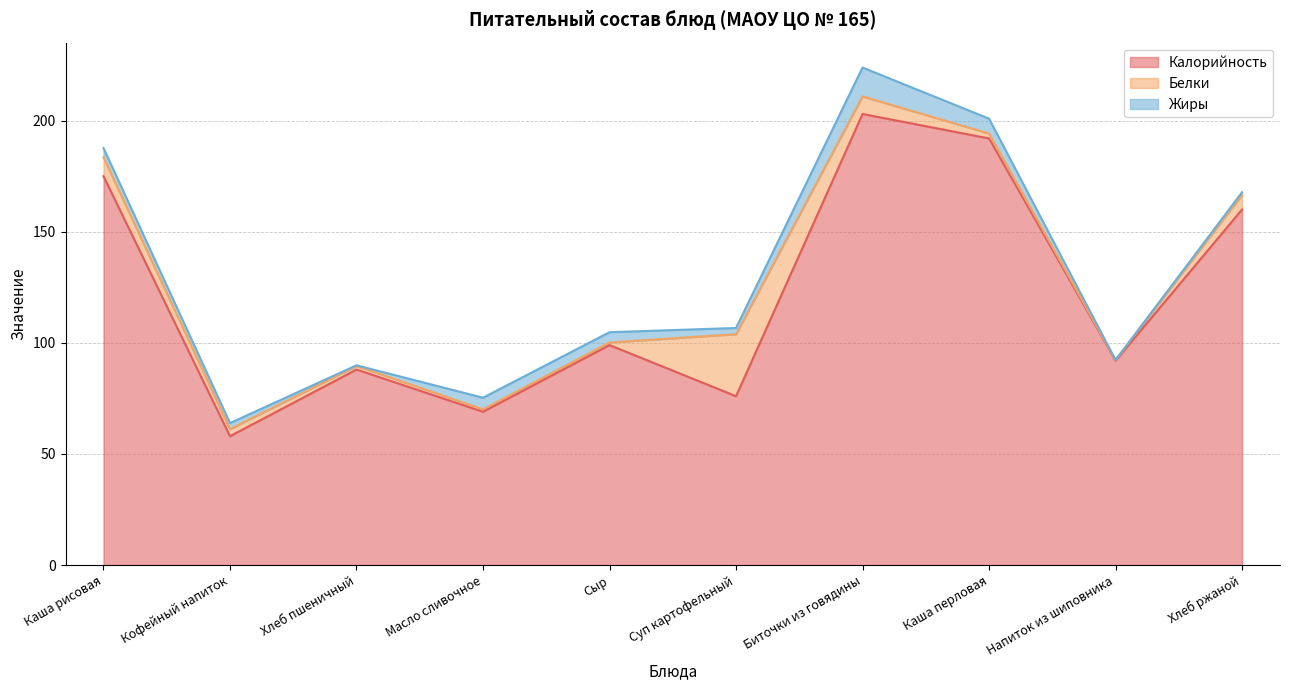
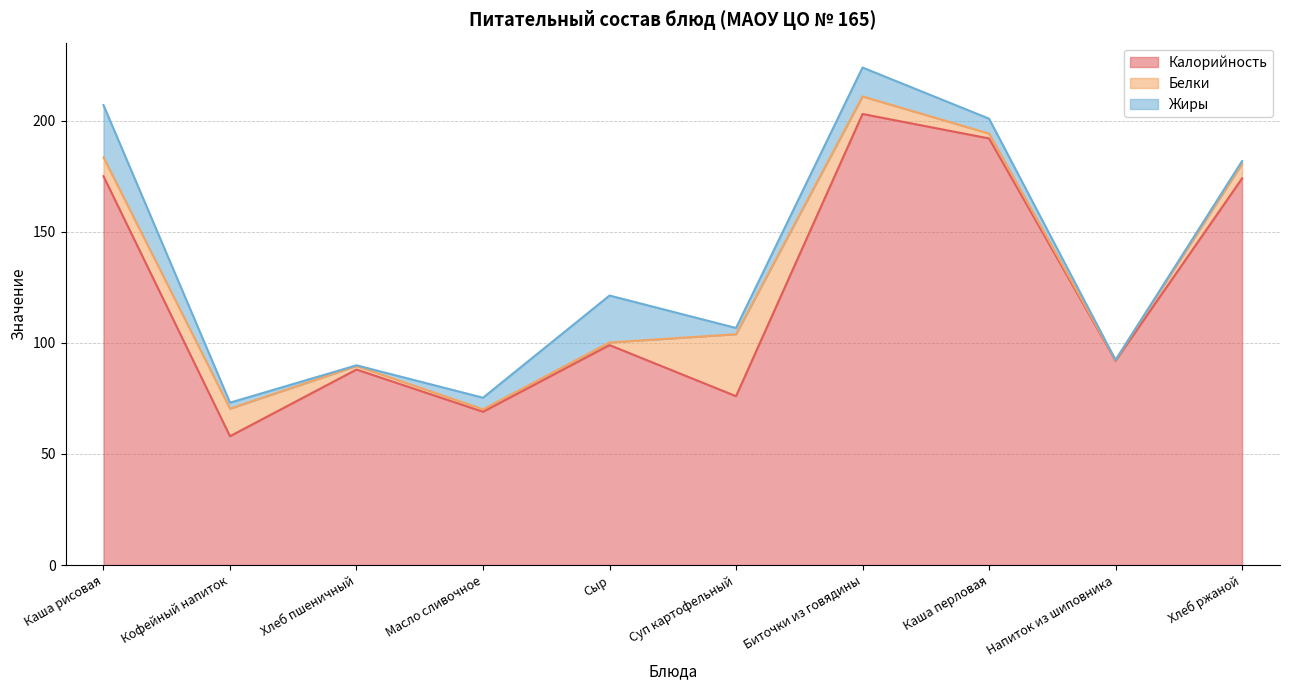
Жиры, Каша рисовая: 4 -> 24
Белки, Кофейный напиток: 3 -> 12
Жиры, Сыр: 5 -> 21
Калорийность, Хлеб ржаной: 160 -> 174
